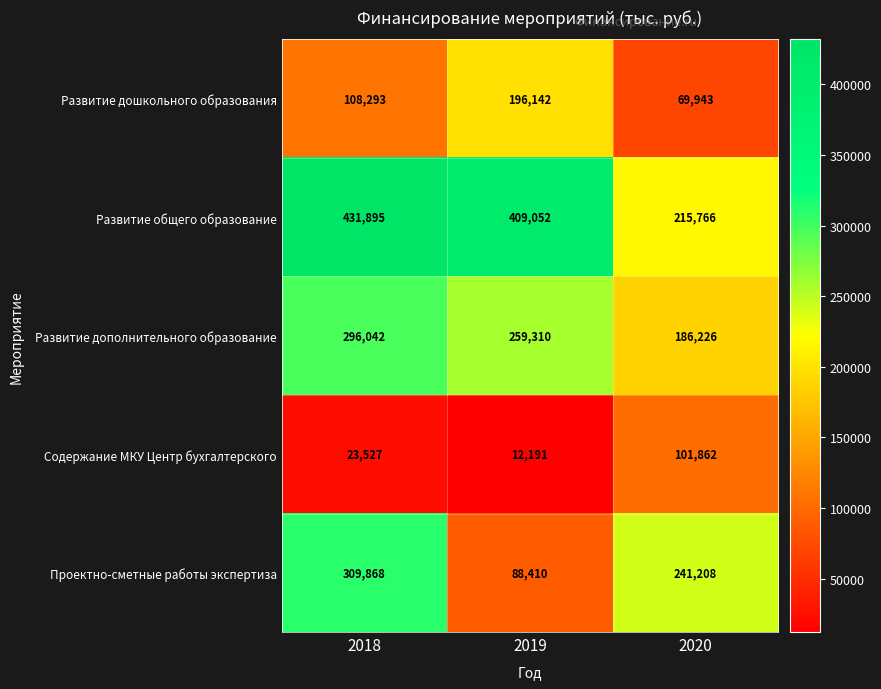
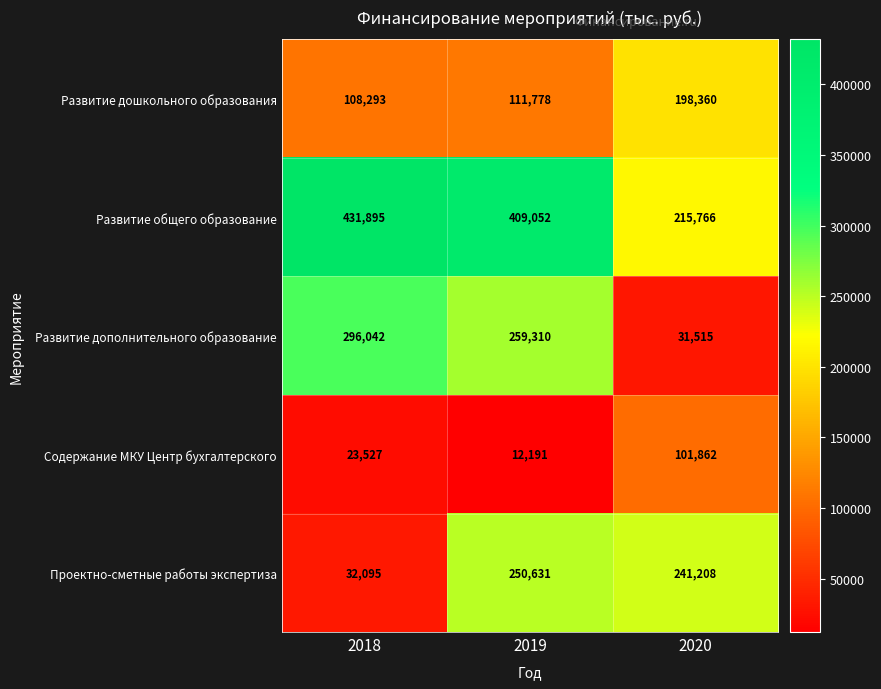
Развитие дошкольного образования, 2019: 196,142 -> 111,778
Развитие дошкольного образования, 2020: 69,943 -> 198,360
Развитие дополнительного образование, 2020: 186,226 -> 31,515
Проектно-сметные работы экспертиза, 2018: 309,868 -> 32,095
Проектно-сметные работы экспертиза, 2019: 88,410 -> 250,631
